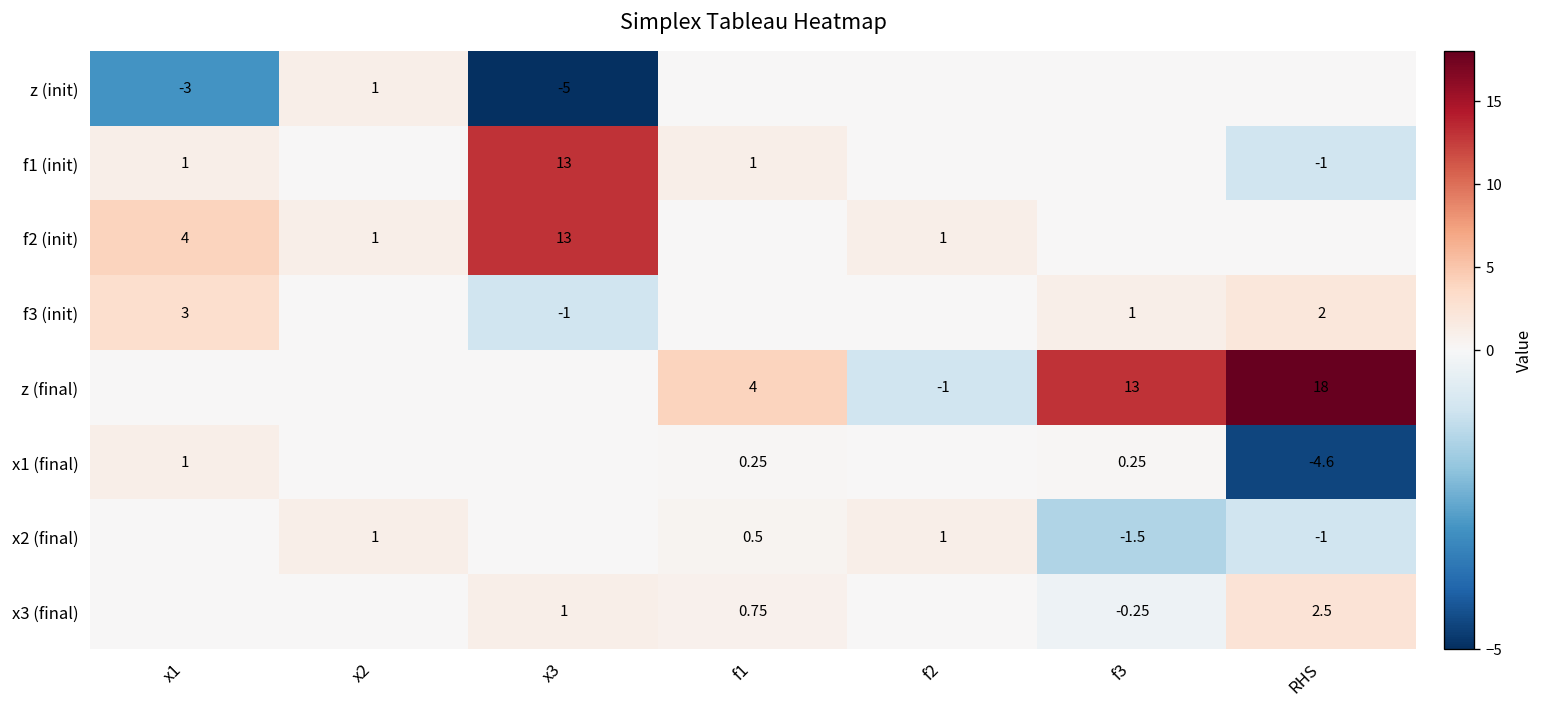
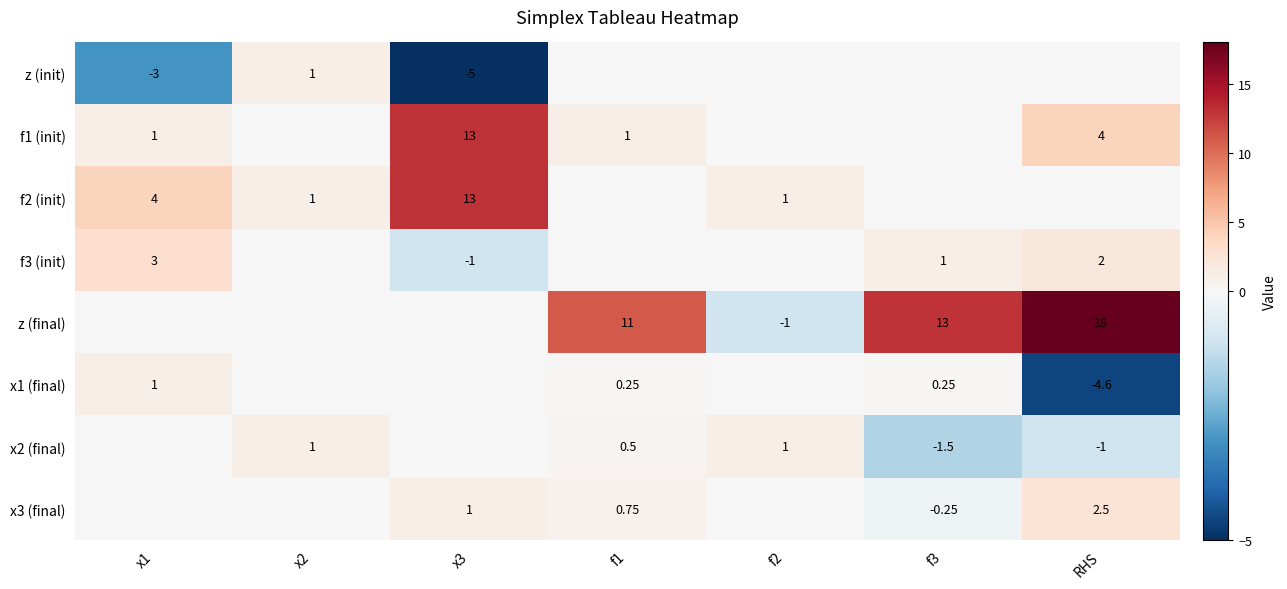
f1 (init), RHS: -1 -> 4
z (final), f1: 4 -> 11
